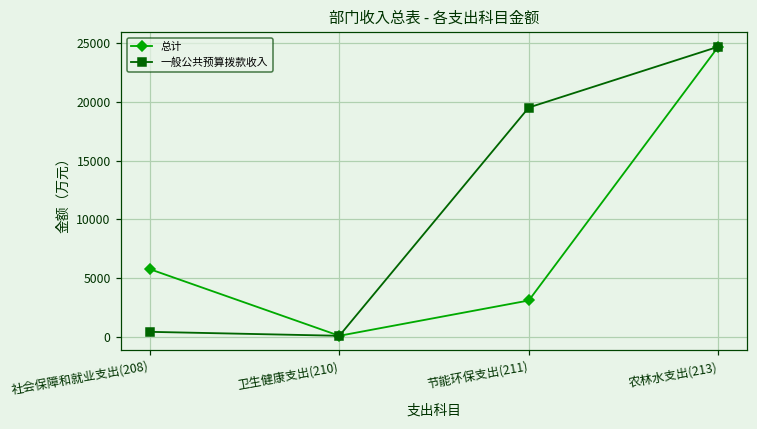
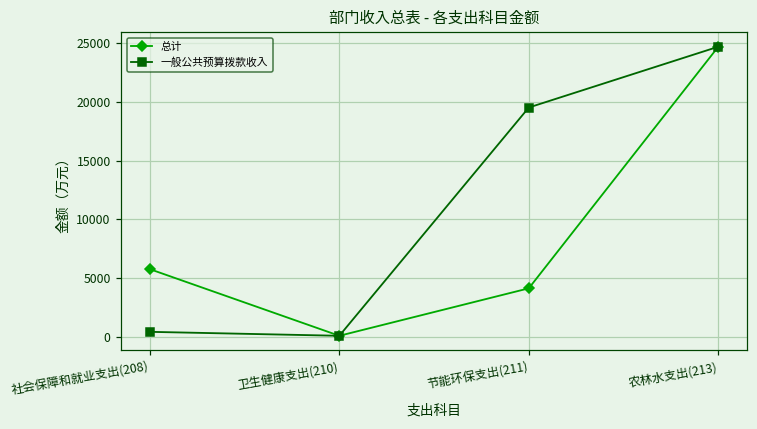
总计, 节能环保支出(211): 3100 -> 4100
